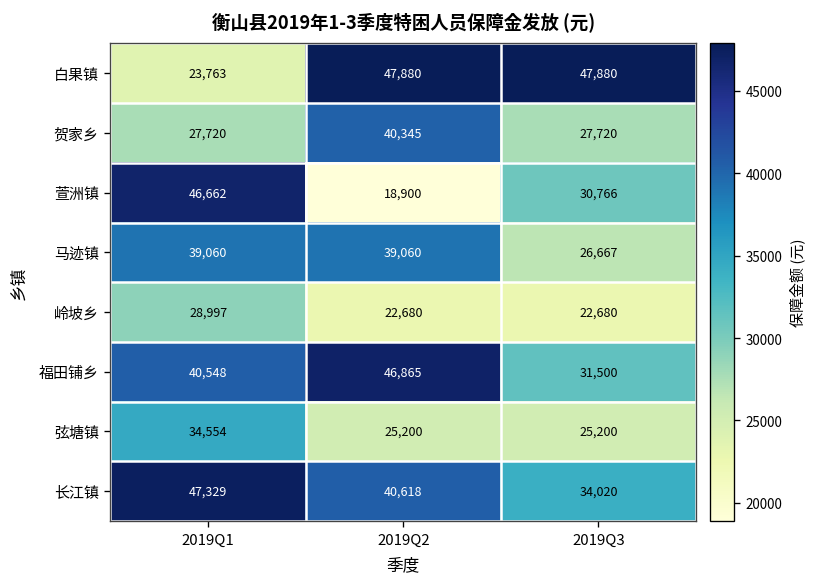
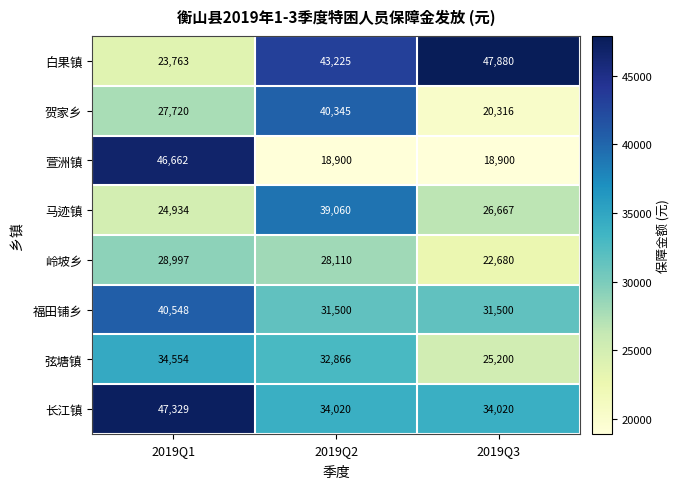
白果镇, 2019Q2: 47,880 -> 43,225
贺家乡, 2019Q3: 27,720 -> 20,316
萱洲镇, 2019Q3: 30,766 -> 18,900
马迹镇, 2019Q1: 39,060 -> 24,934
岭坡乡, 2019Q2: 22,680 -> 28,110
福田铺乡, 2019Q2: 46,865 -> 31,500
弦塘镇, 2019Q2: 25,200 -> 32,866
长江镇, 2019Q2: 40,618 -> 34,020
